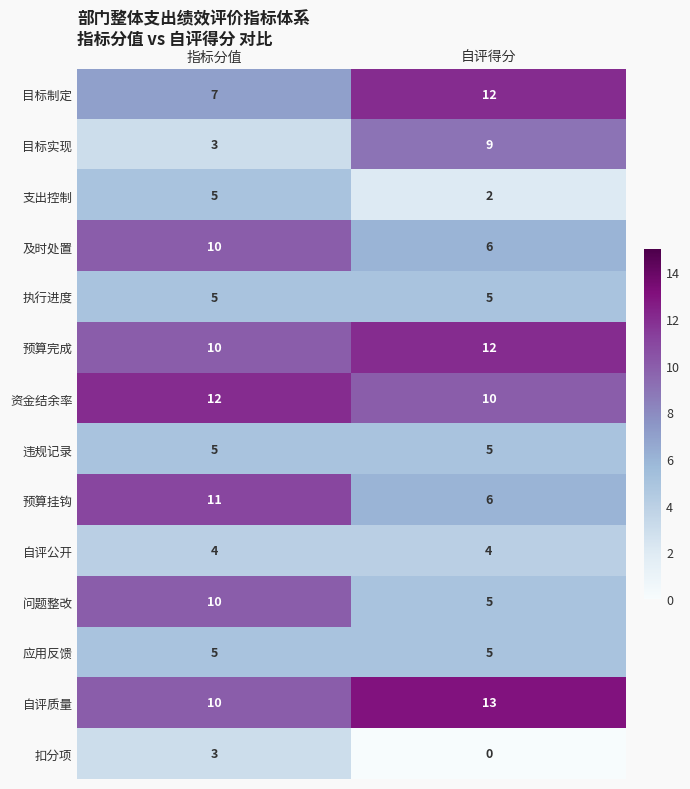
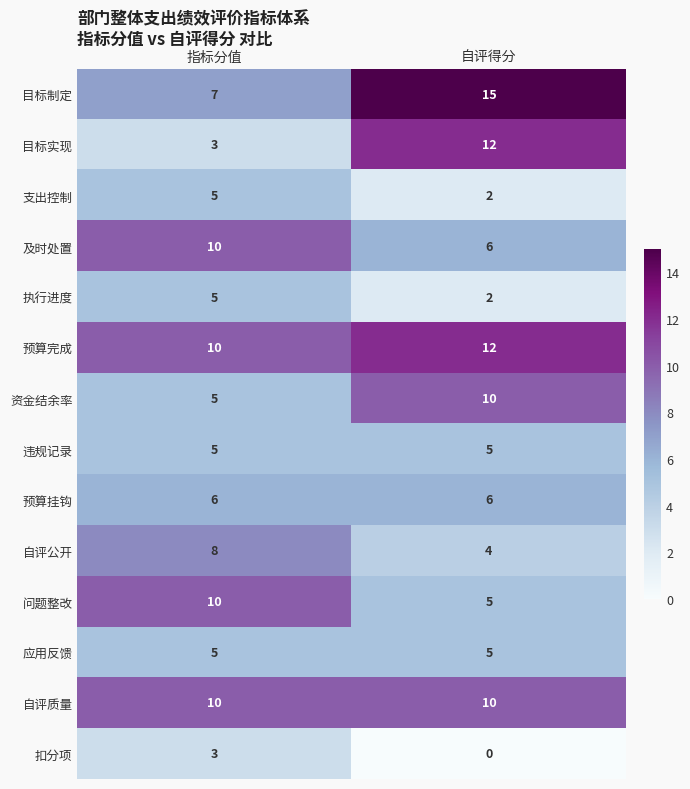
目标制定, 自评得分: 12 -> 15
目标实现, 自评得分: 9 -> 12
执行进度, 自评得分: 5 -> 2
资金结余率, 指标分值: 12 -> 5
预算挂钩, 指标分值: 11 -> 6
自评公开, 指标分值: 4 -> 8
自评质量, 自评得分: 13 -> 10
